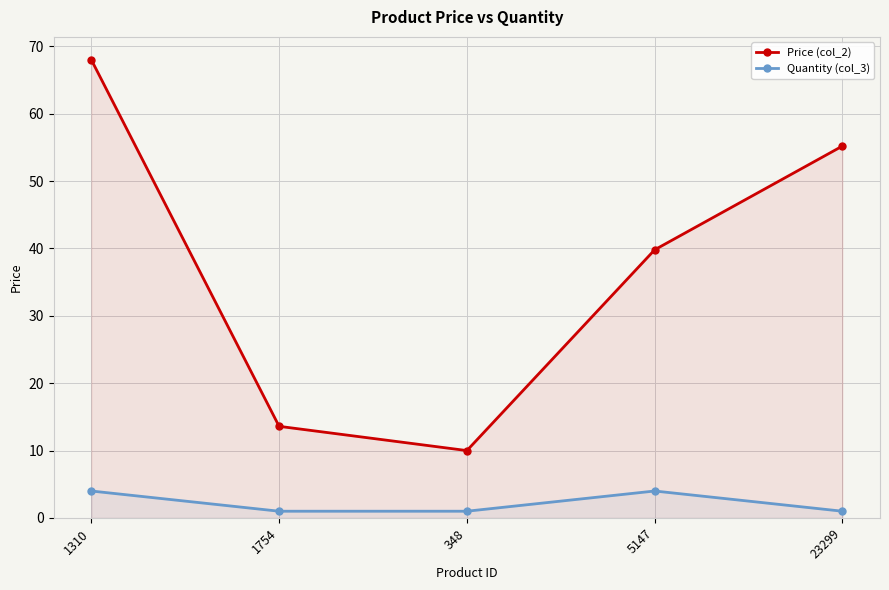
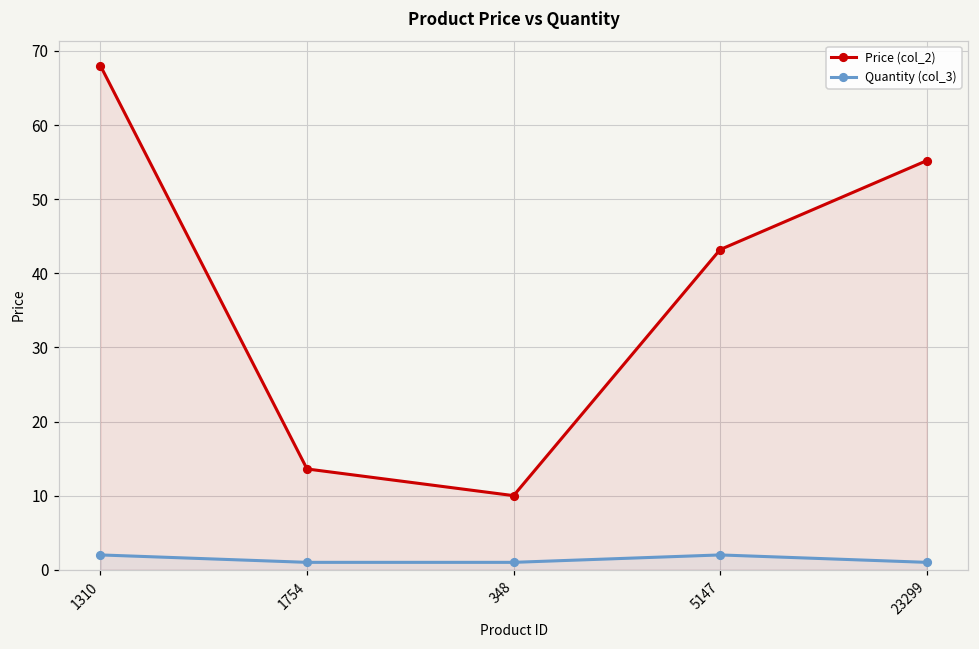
Quantity (col_3), 1310: 4 -> 2
Price (col_2), 5147: 40 -> 43
Quantity (col_3), 5147: 4 -> 2
